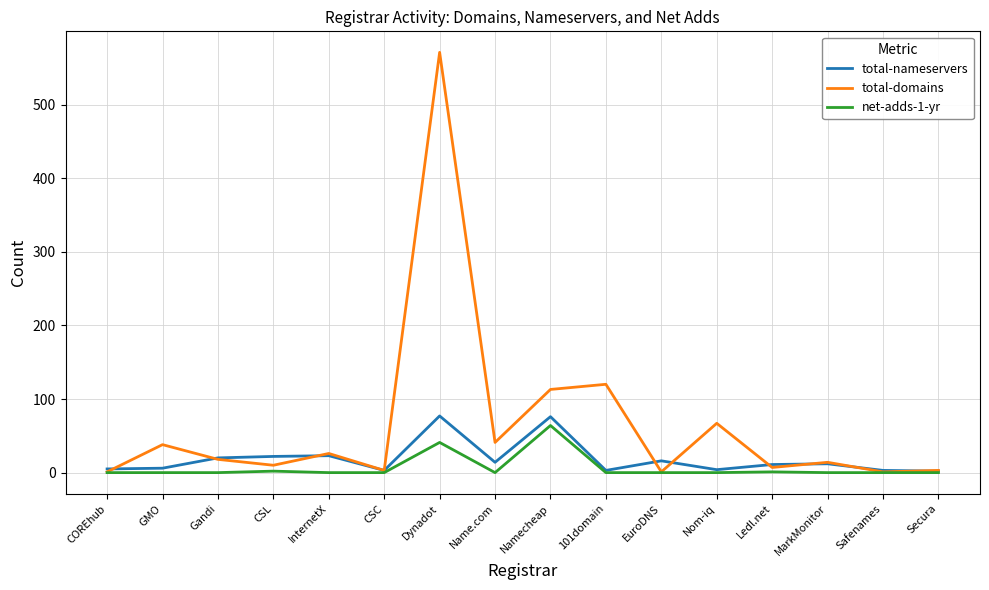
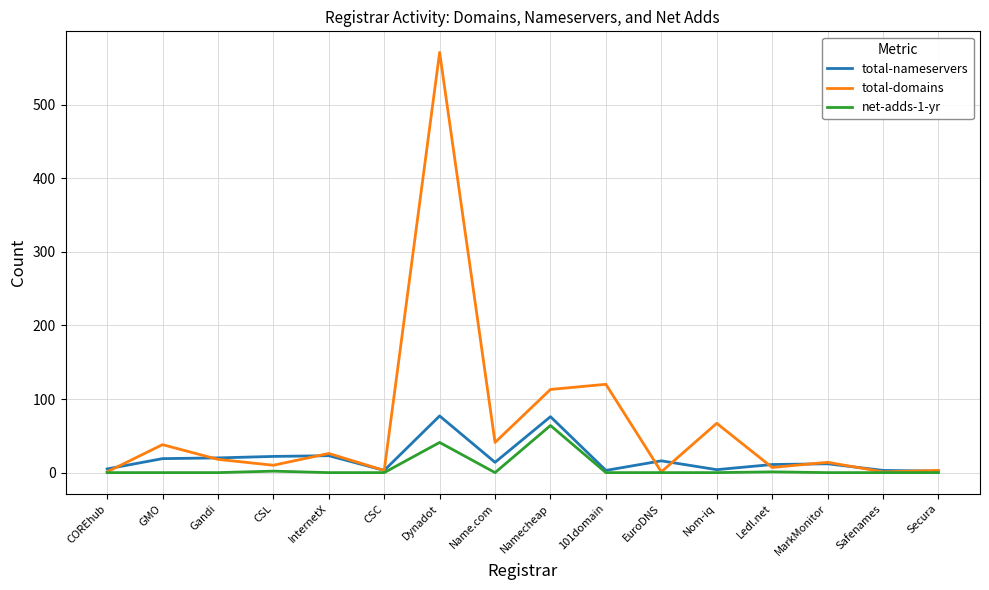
total-nameservers, GMO: 10 -> 20
